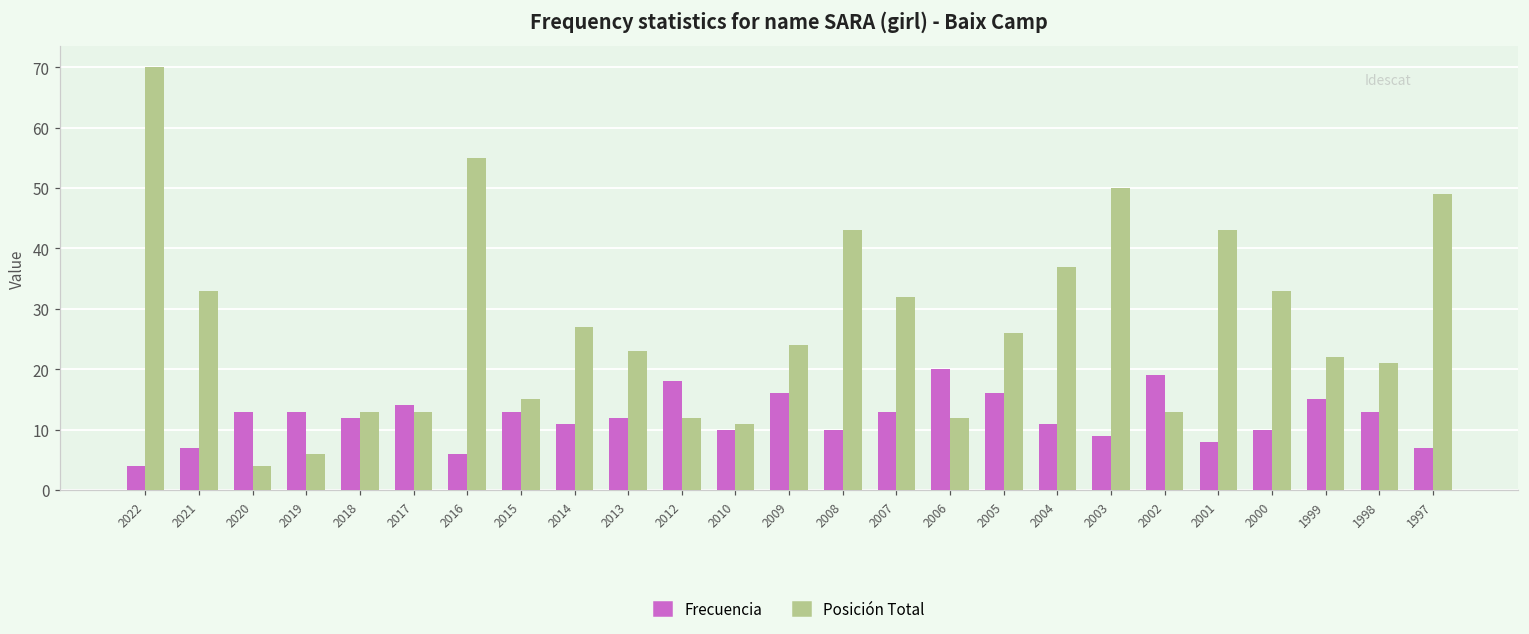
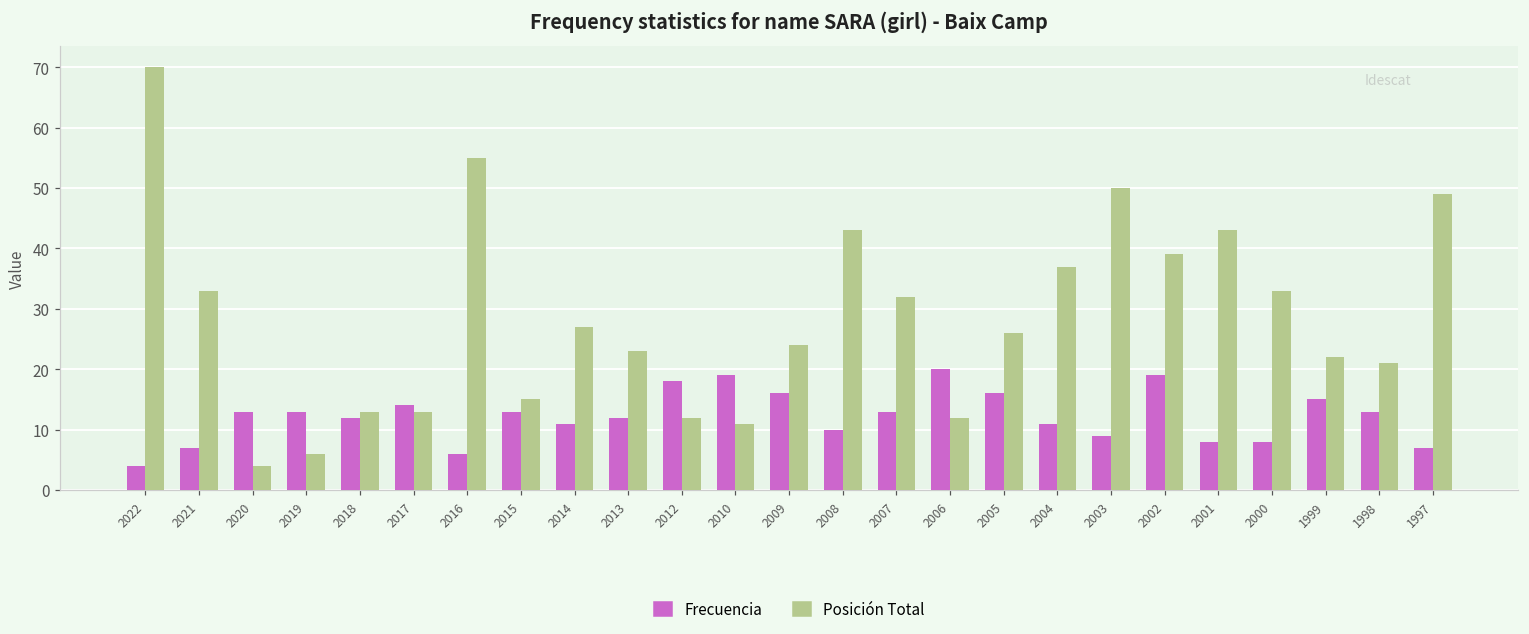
Frecuencia, 2010: 10 -> 19
Posición Total, 2002: 13 -> 39
Frecuencia, 2000: 10 -> 8
